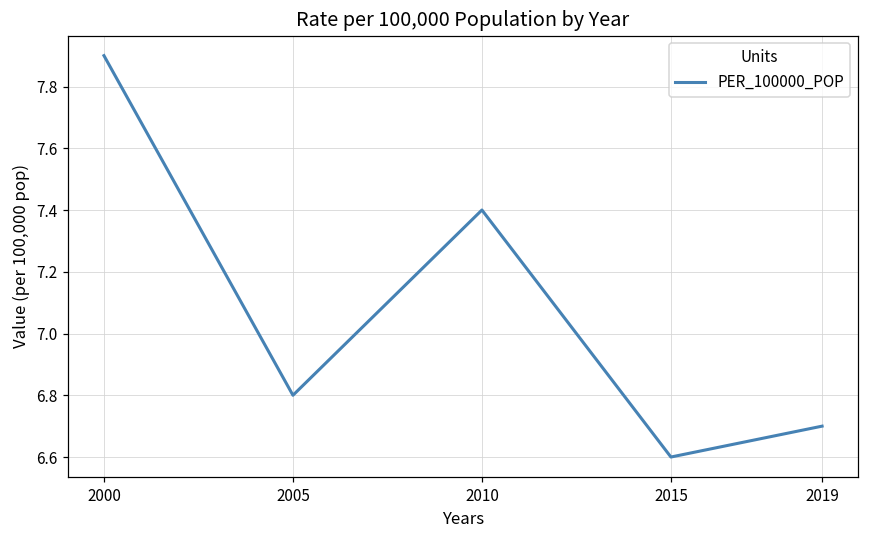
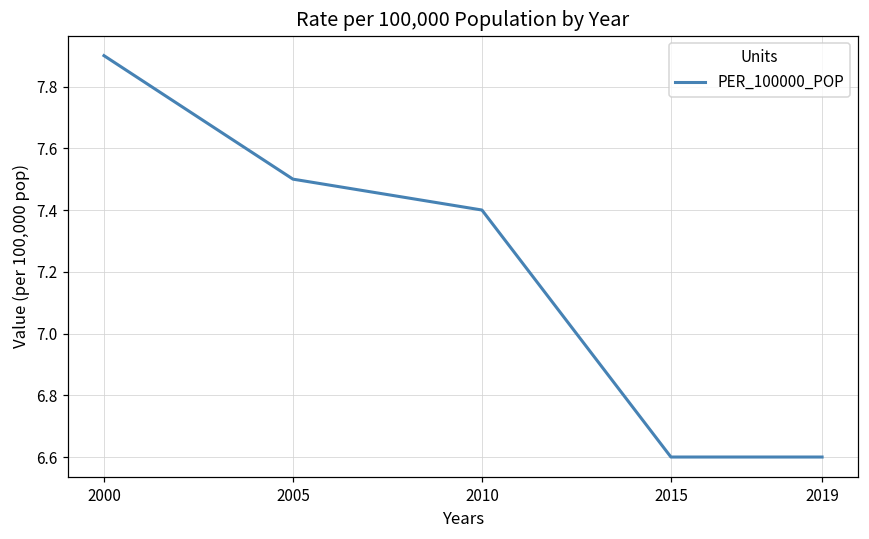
2005: 6.8 -> 7.5
2019: 6.7 -> 6.6
